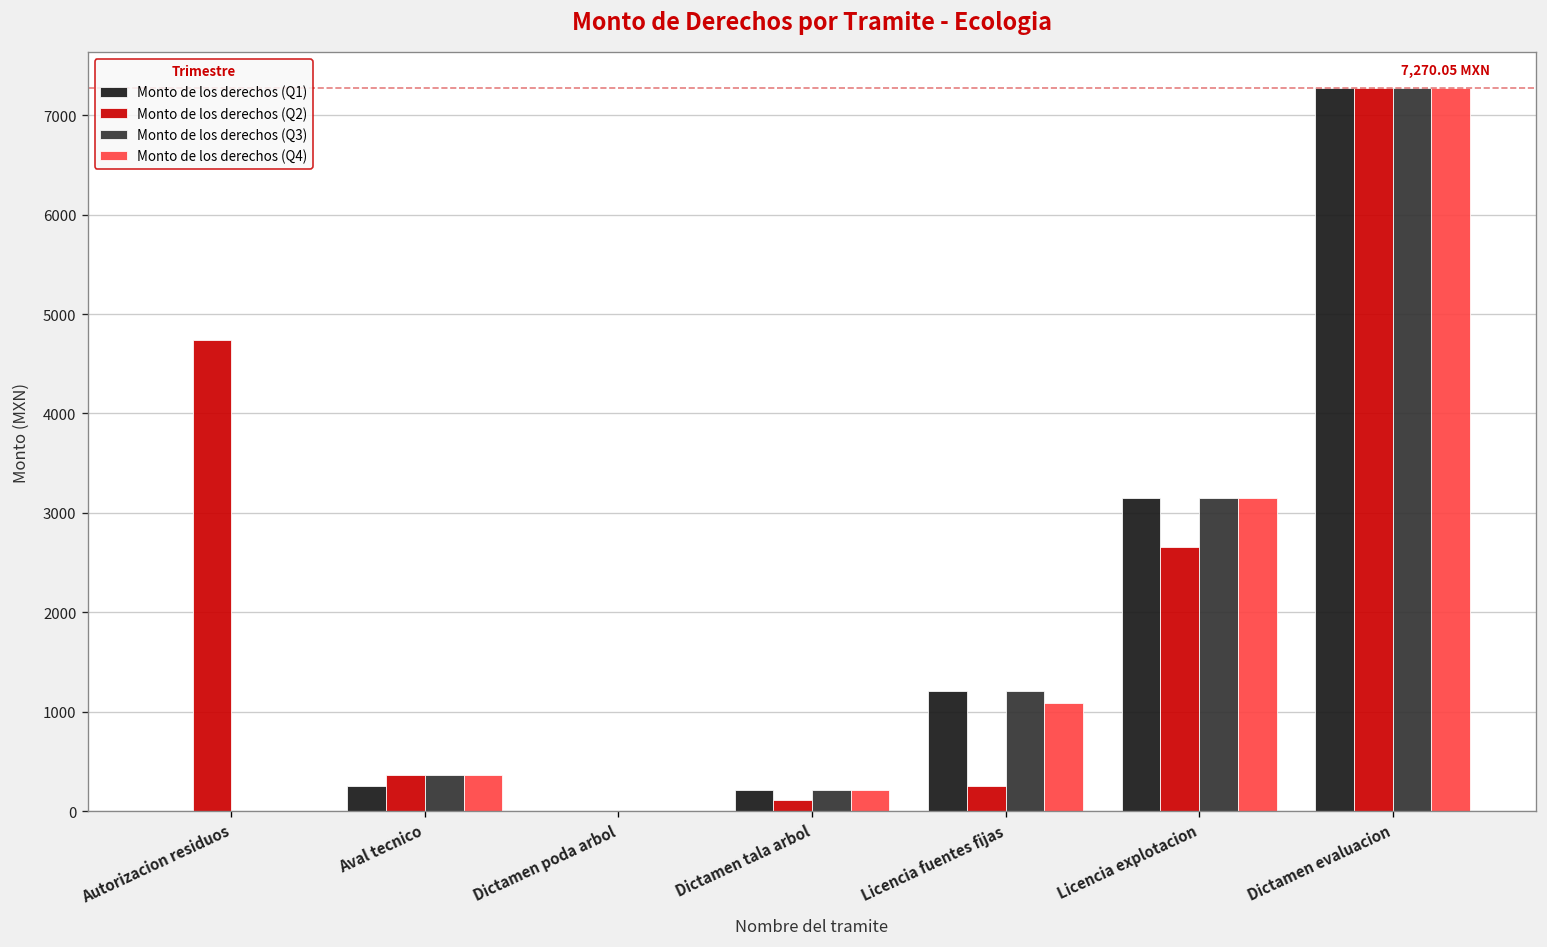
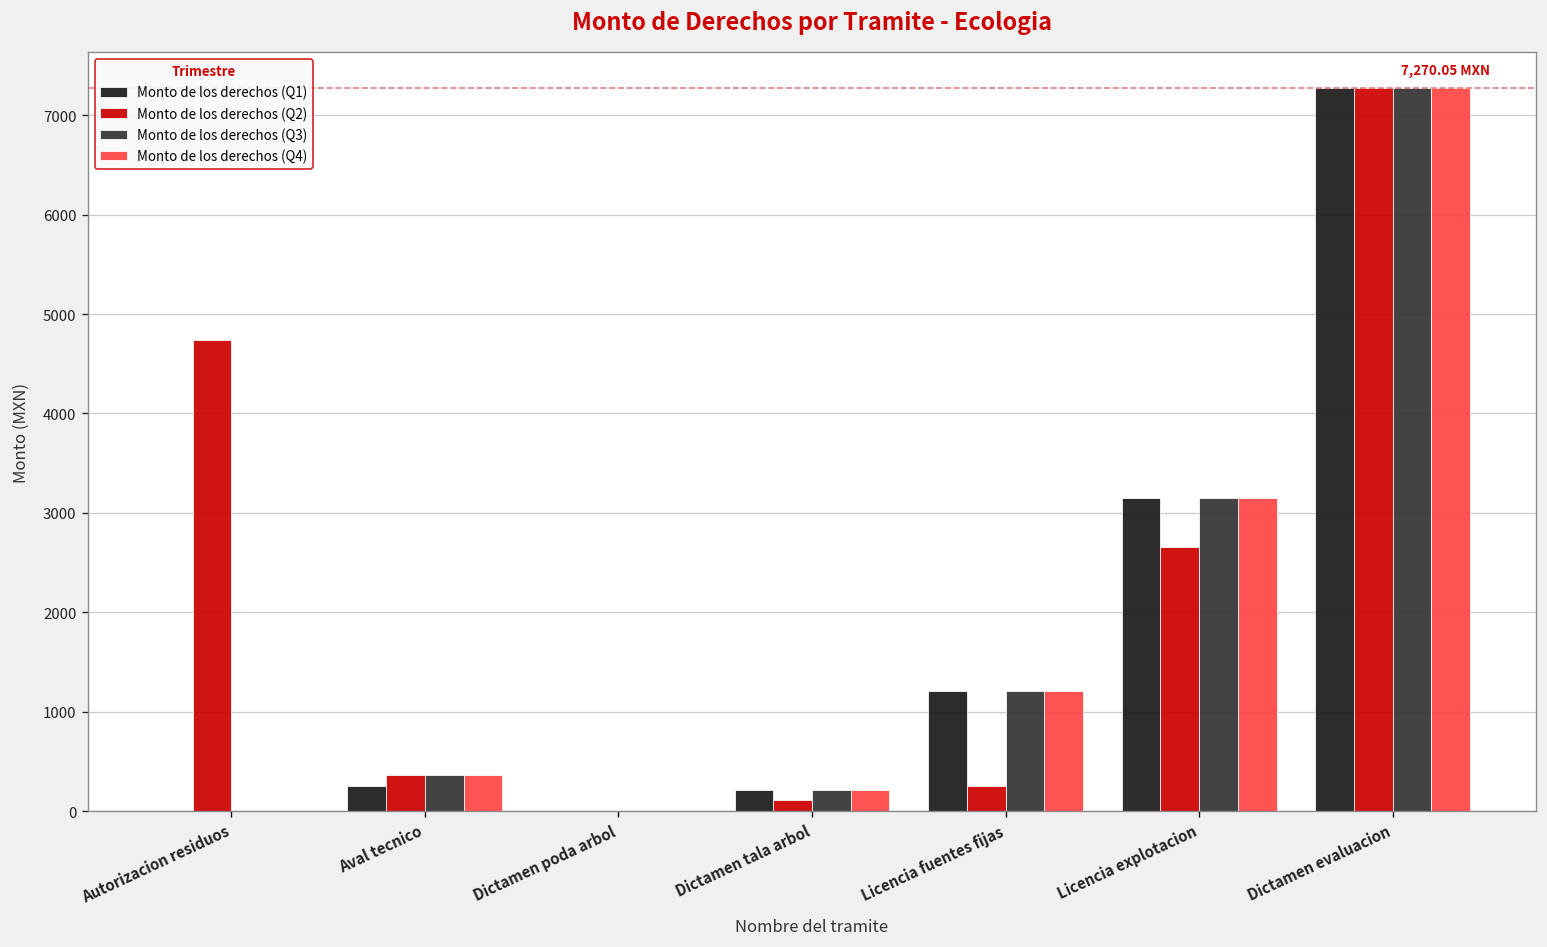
Monto de los derechos (Q4), Licencia fuentes fijas: 1100 -> 1200
